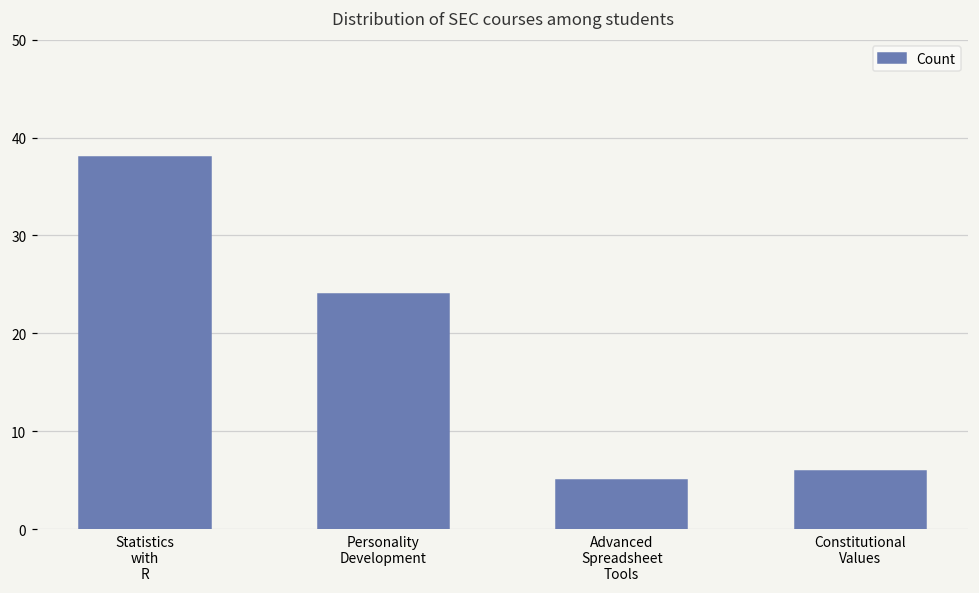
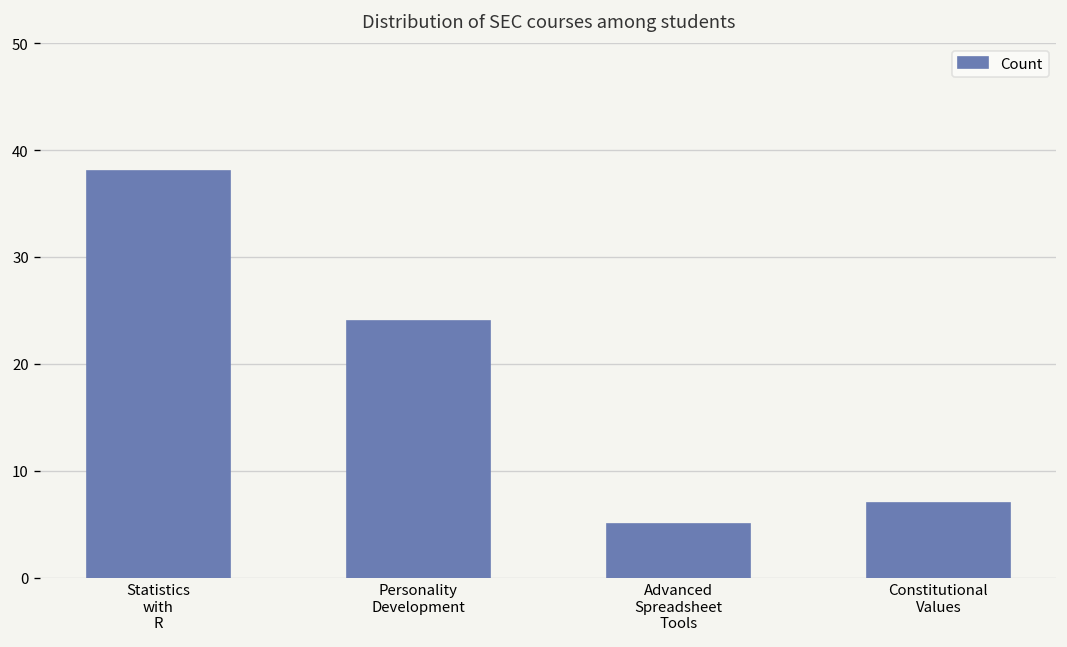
Constitutional Values: 6 -> 7
